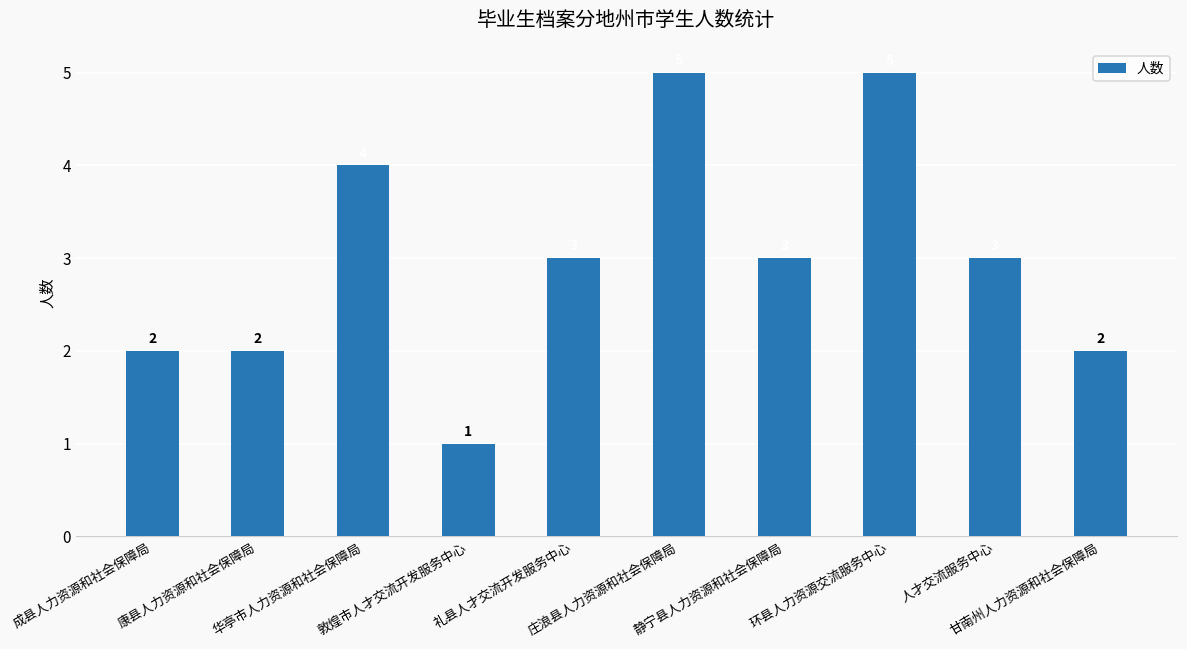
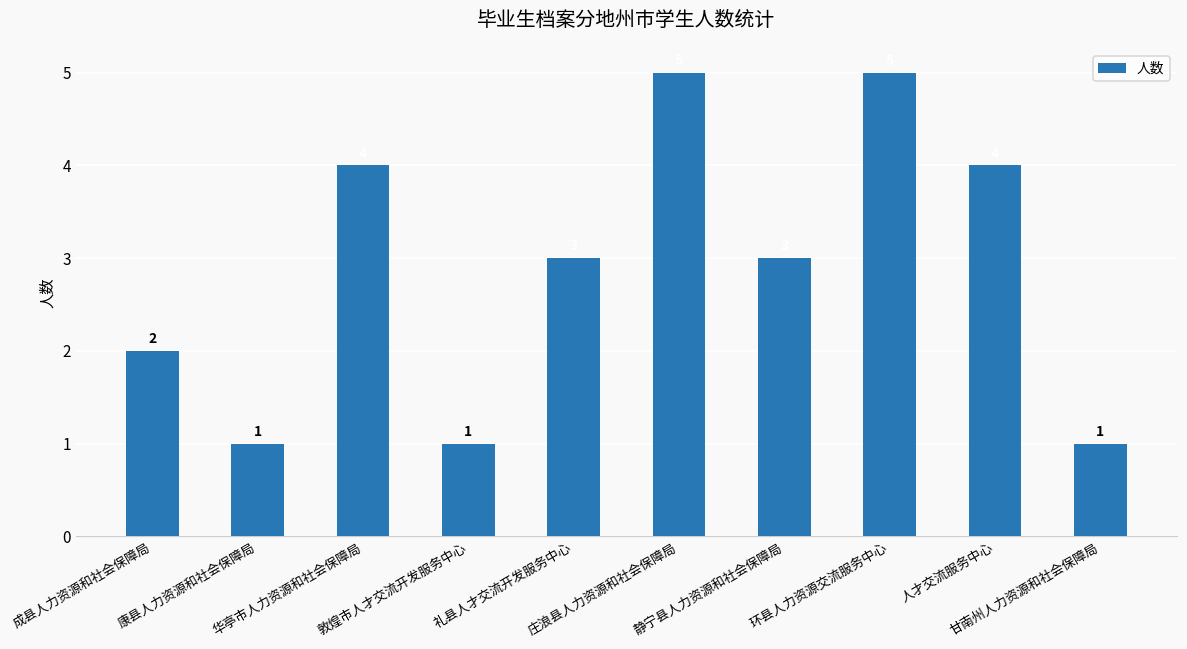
康县人力资源和社会保障局: 2 -> 1
人才交流服务中心: 3 -> 4
甘南州人力资源和社会保障局: 2 -> 1
